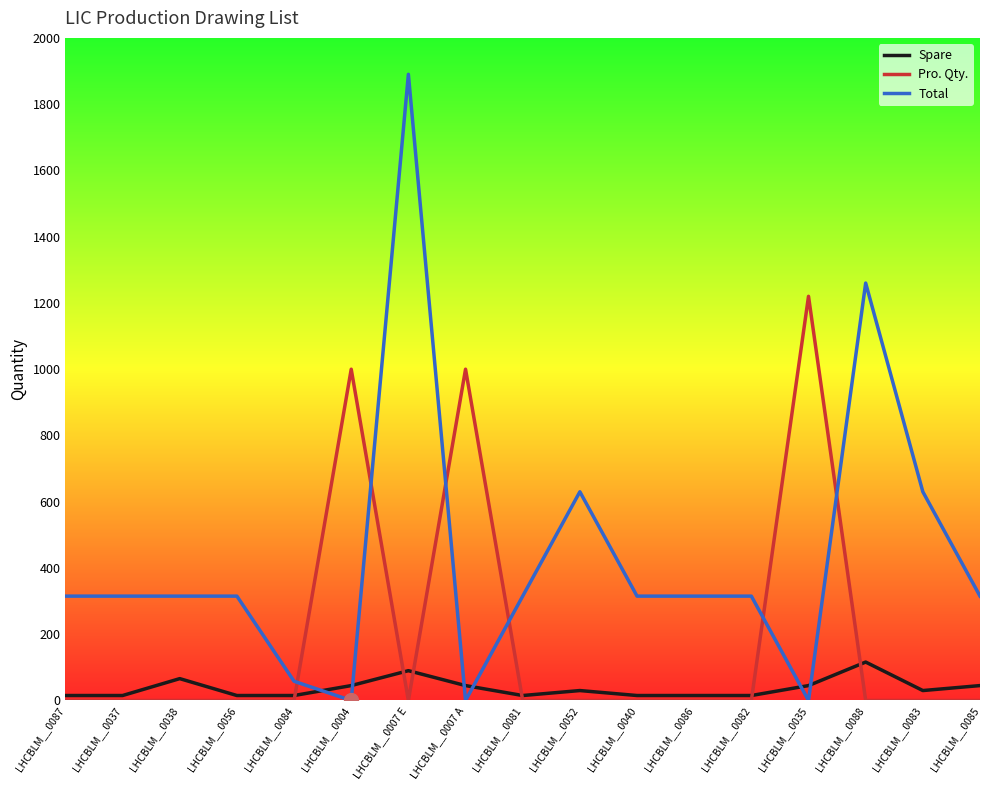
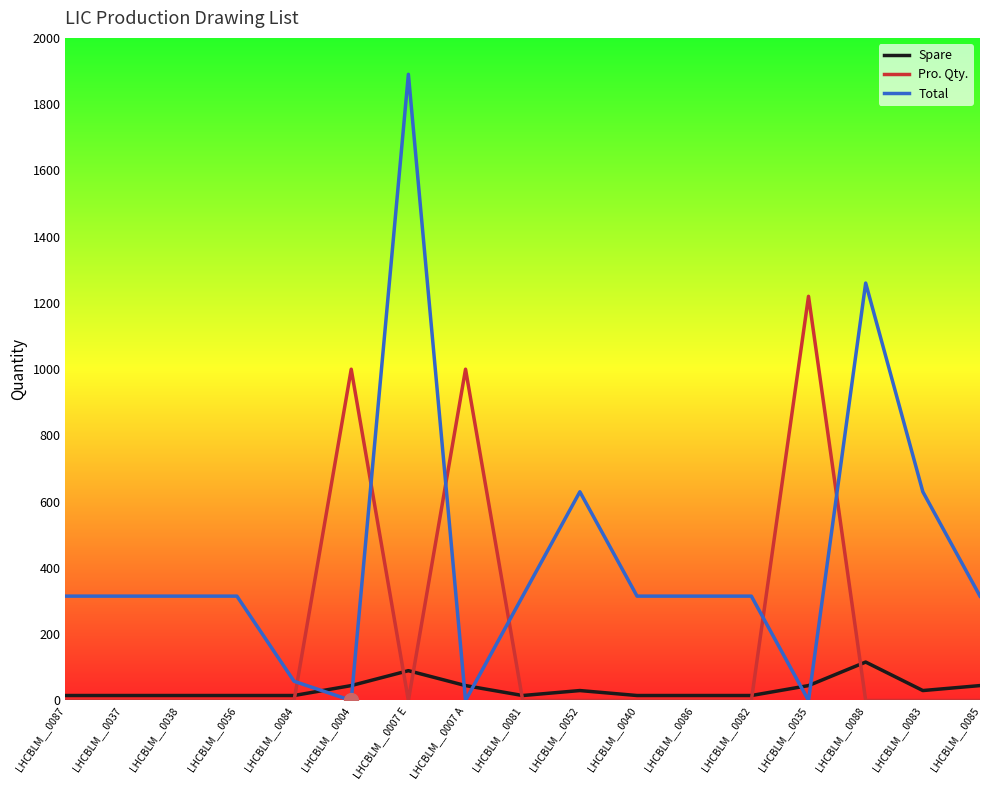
Spare, LHCBLM__0038: 70 -> 20
